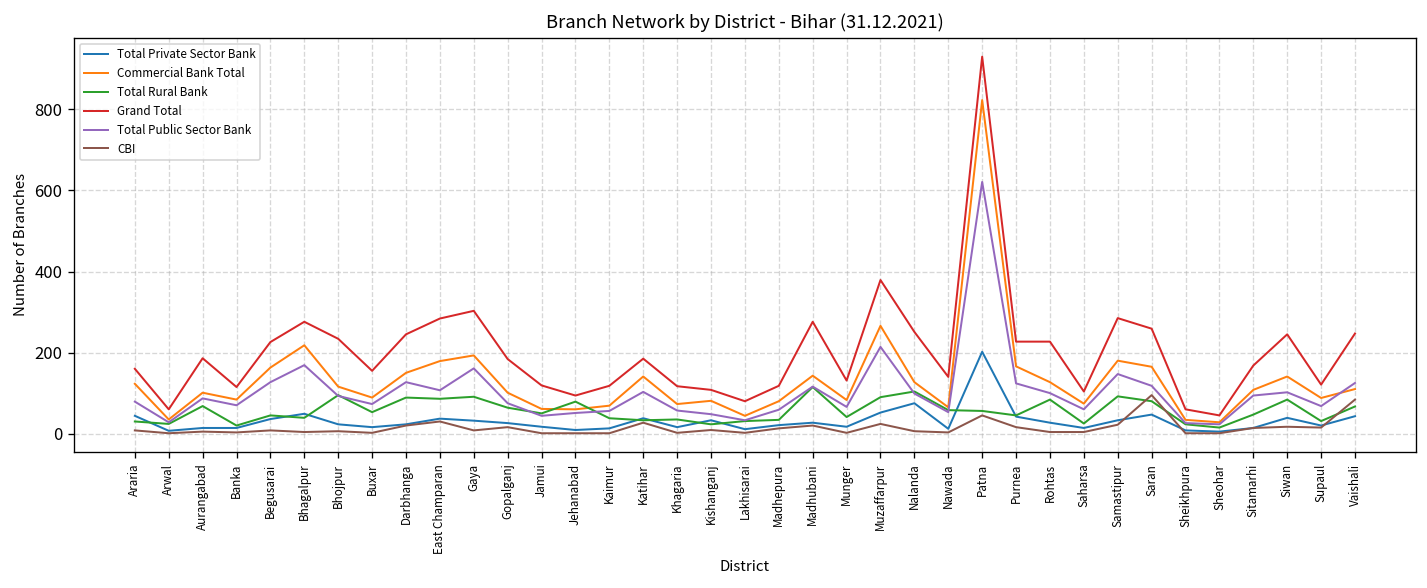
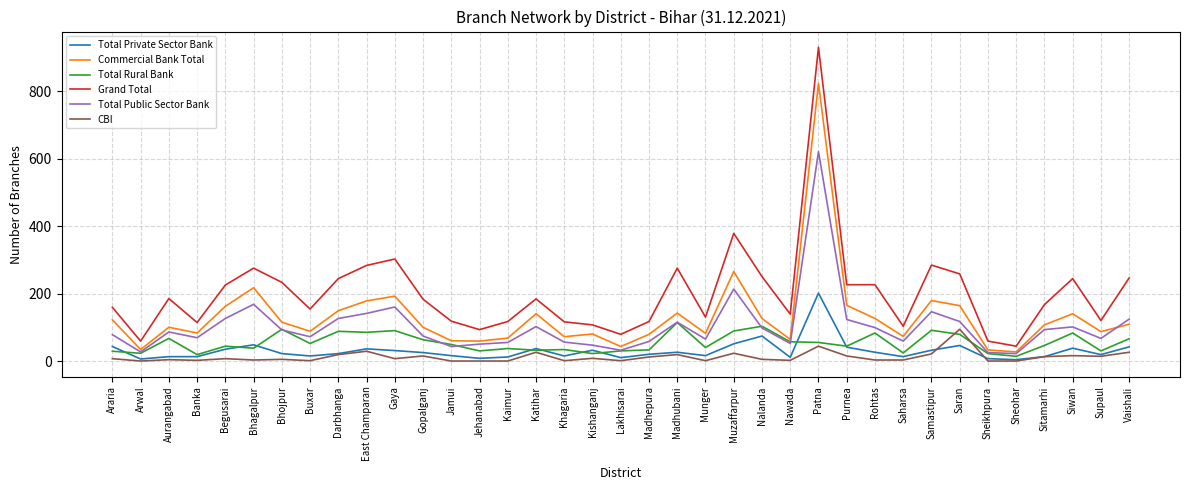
Total Public Sector Bank, East Champaran: 110 -> 140
Total Rural Bank, Jehanabad: 80 -> 30
CBI, Vaishali: 80 -> 30
